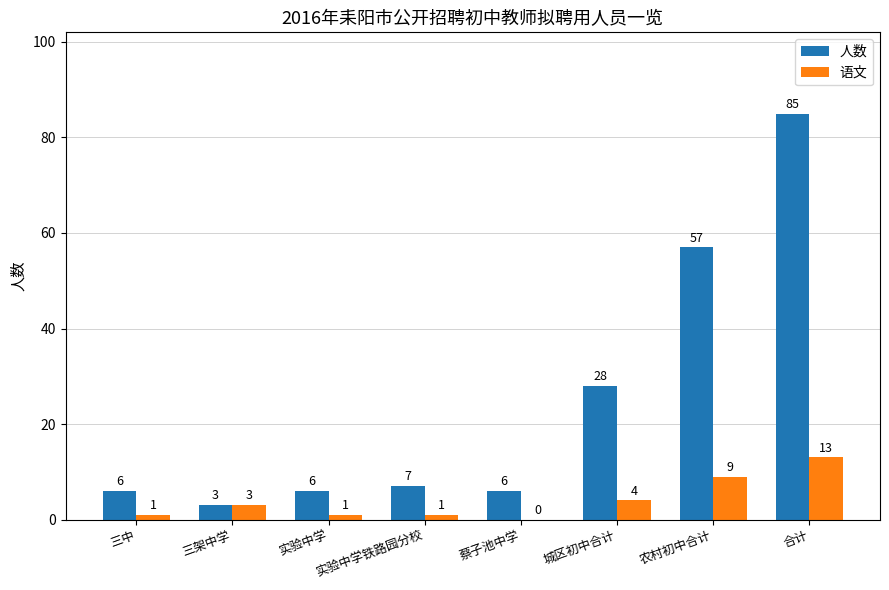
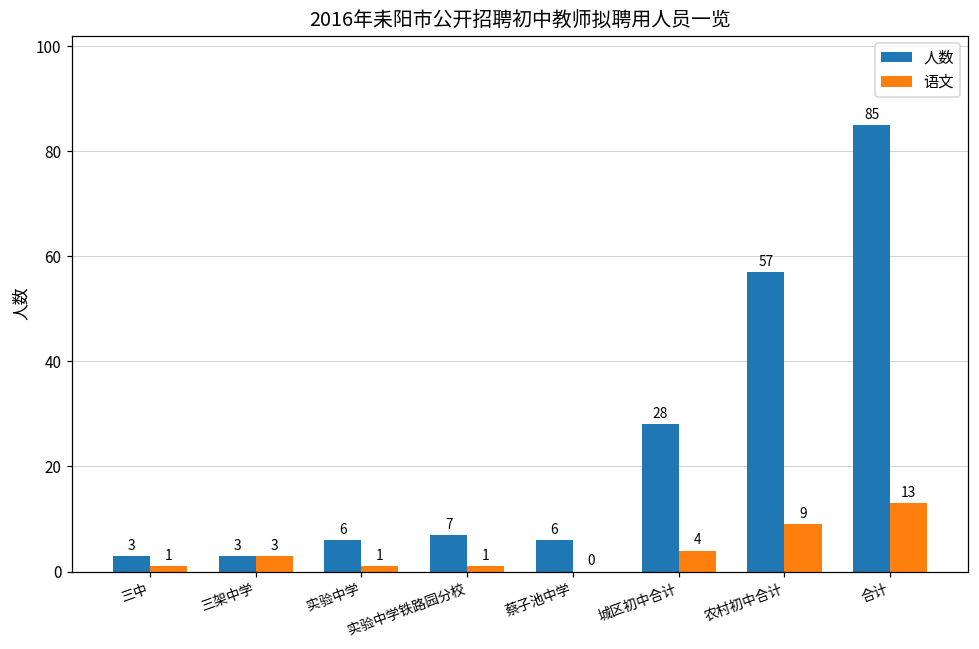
人数, 三中: 6 -> 3
